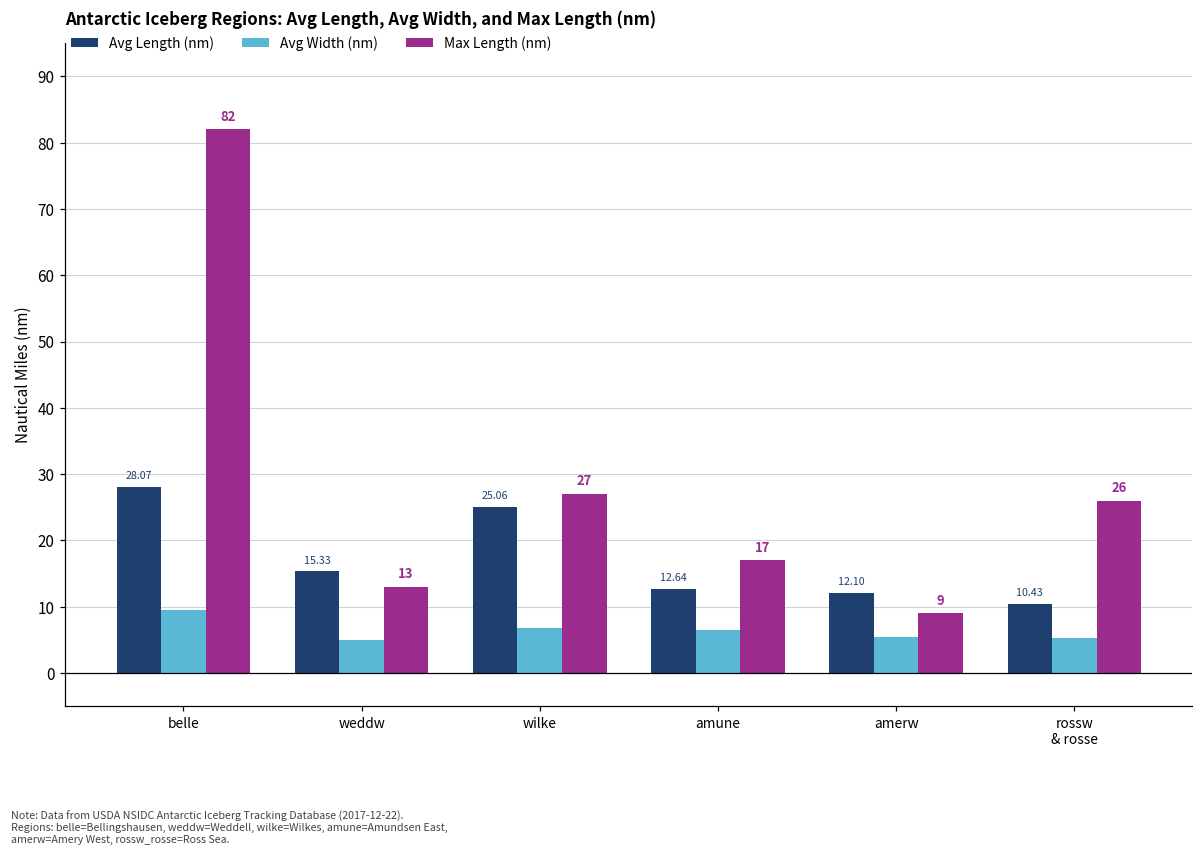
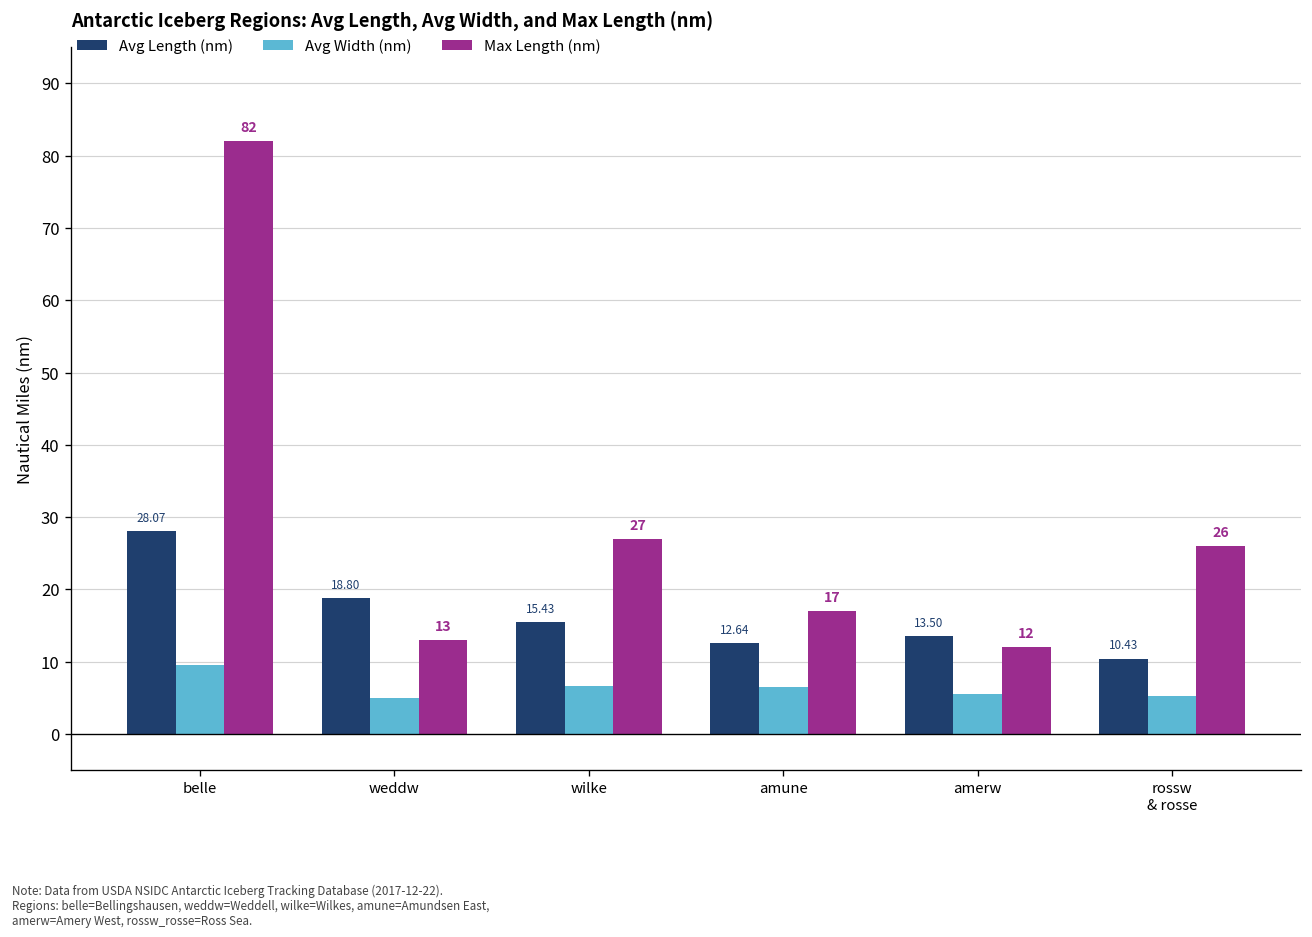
Avg Length (nm), weddw: 15.33 -> 18.80
Avg Length (nm), wilke: 25.06 -> 15.43
Avg Length (nm), amerw: 12.10 -> 13.50
Max Length (nm), amerw: 9 -> 12
